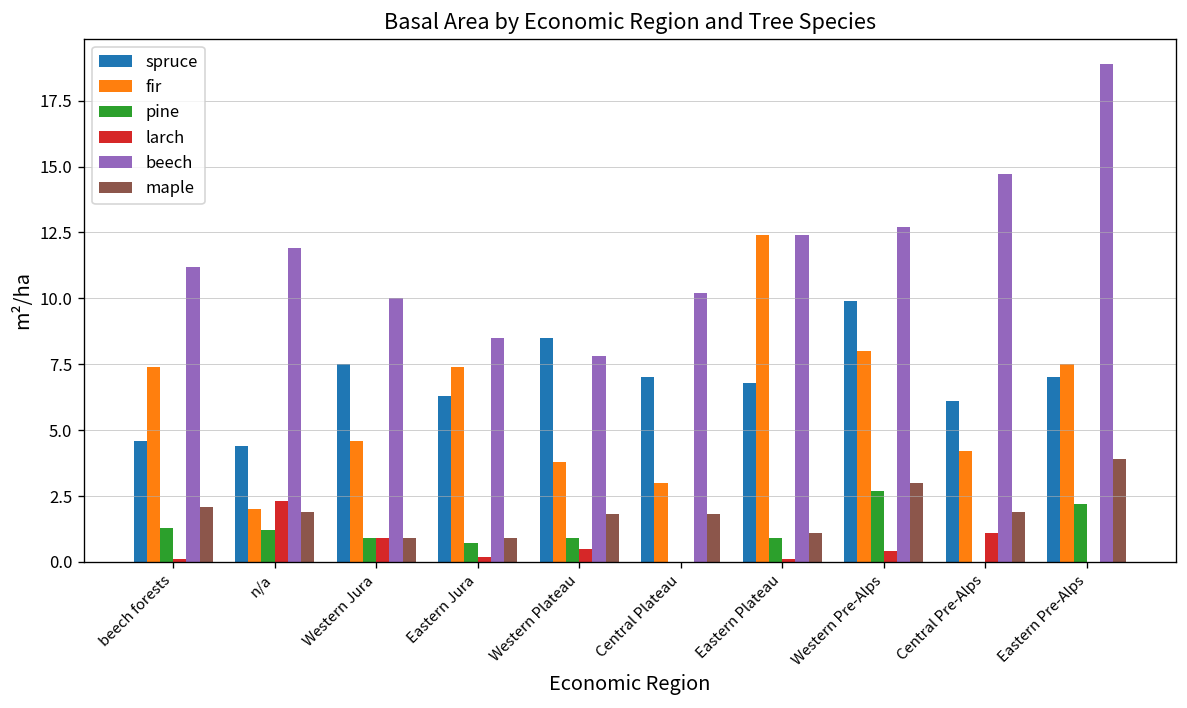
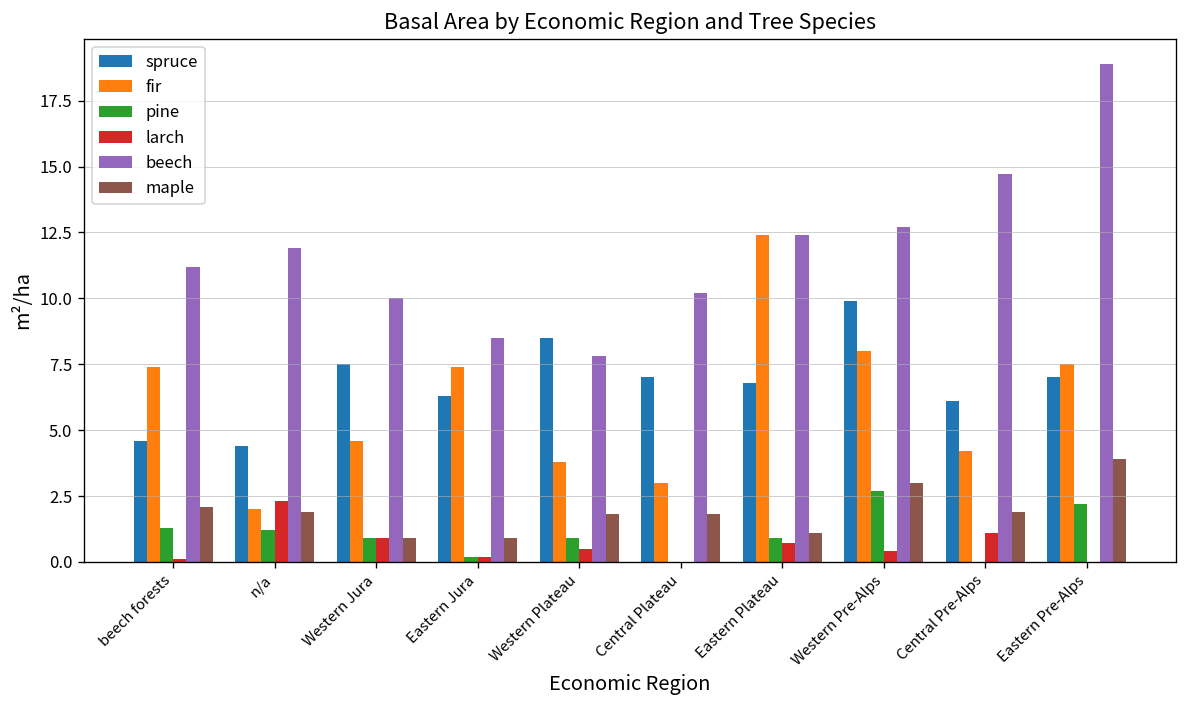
pine, Eastern Jura: 0.7 -> 0.2
larch, Eastern Plateau: 0.1 -> 0.7
